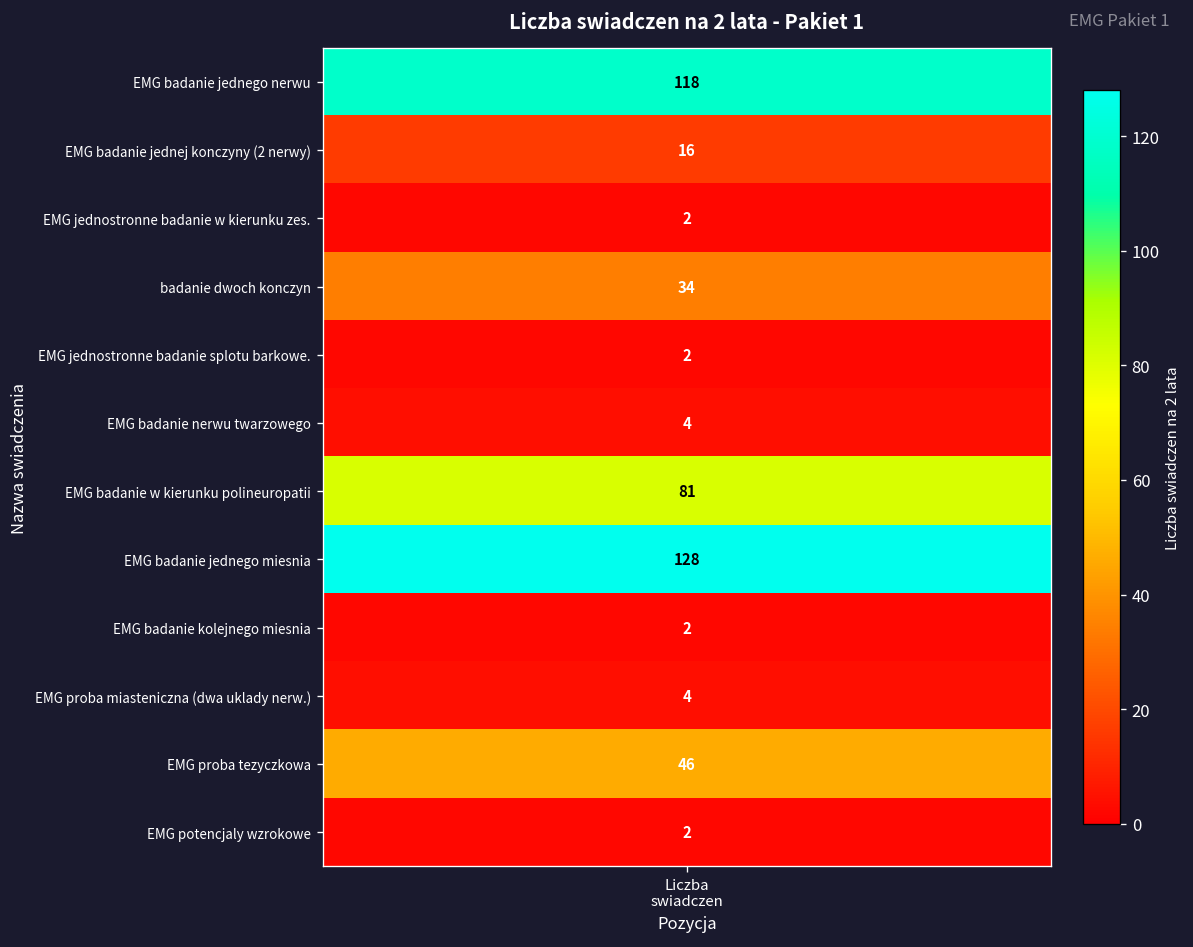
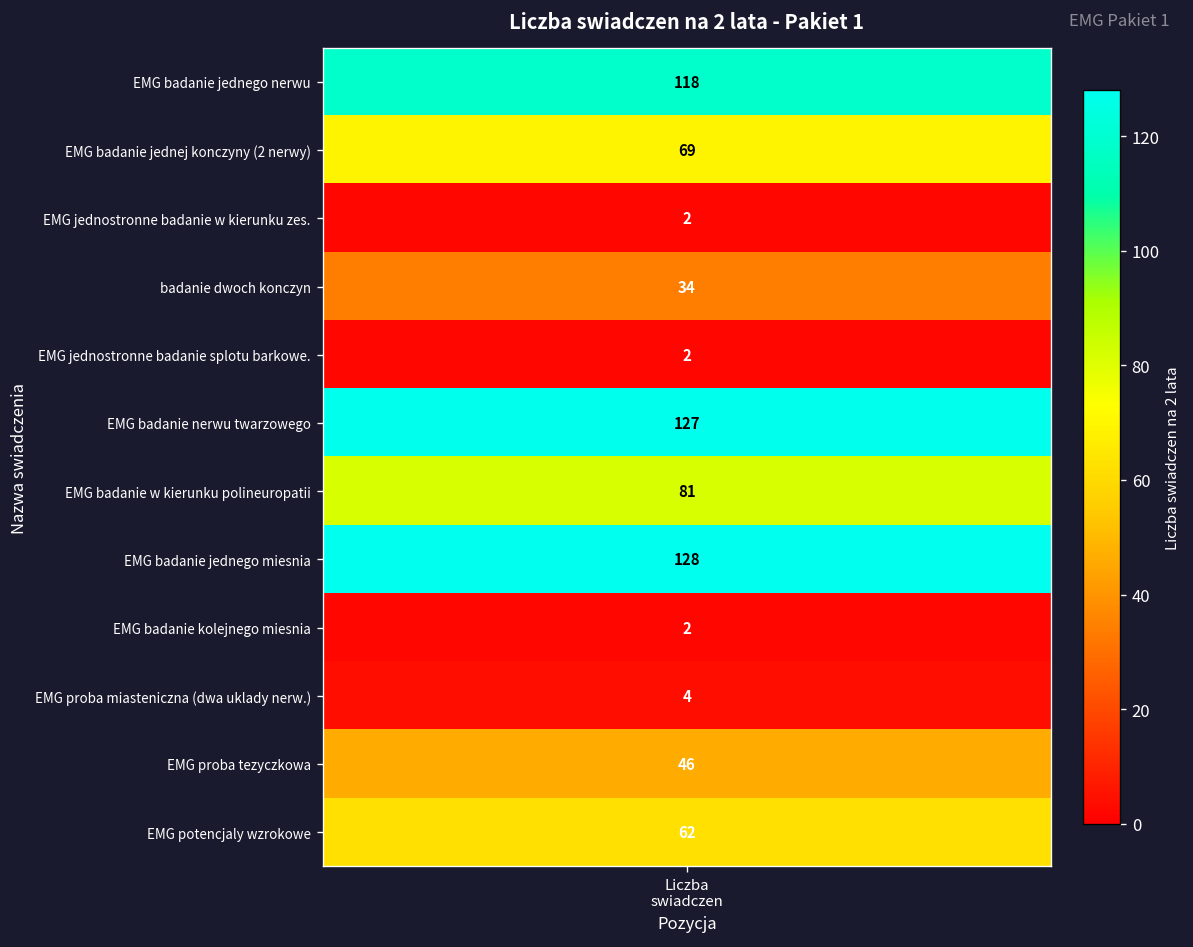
EMG badanie jednej konczyny (2 nerwy), Liczba swiadczen: 16 -> 69
EMG badanie nerwu twarzowego, Liczba swiadczen: 4 -> 127
EMG potencjaly wzrokowe, Liczba swiadczen: 2 -> 62
